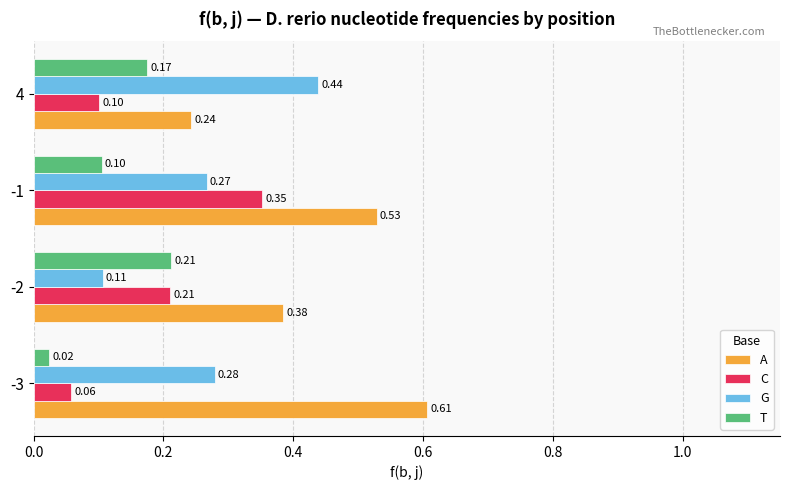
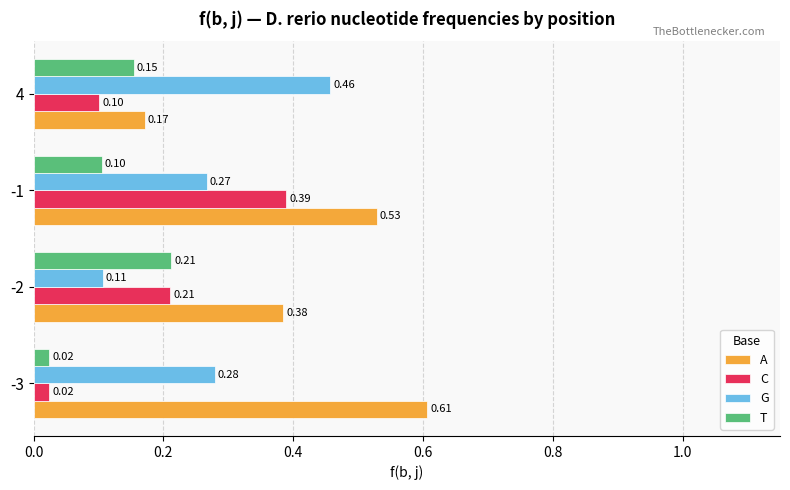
T, 4: 0.17 -> 0.15
G, 4: 0.44 -> 0.46
A, 4: 0.24 -> 0.17
C, -1: 0.35 -> 0.39
C, -3: 0.06 -> 0.02
